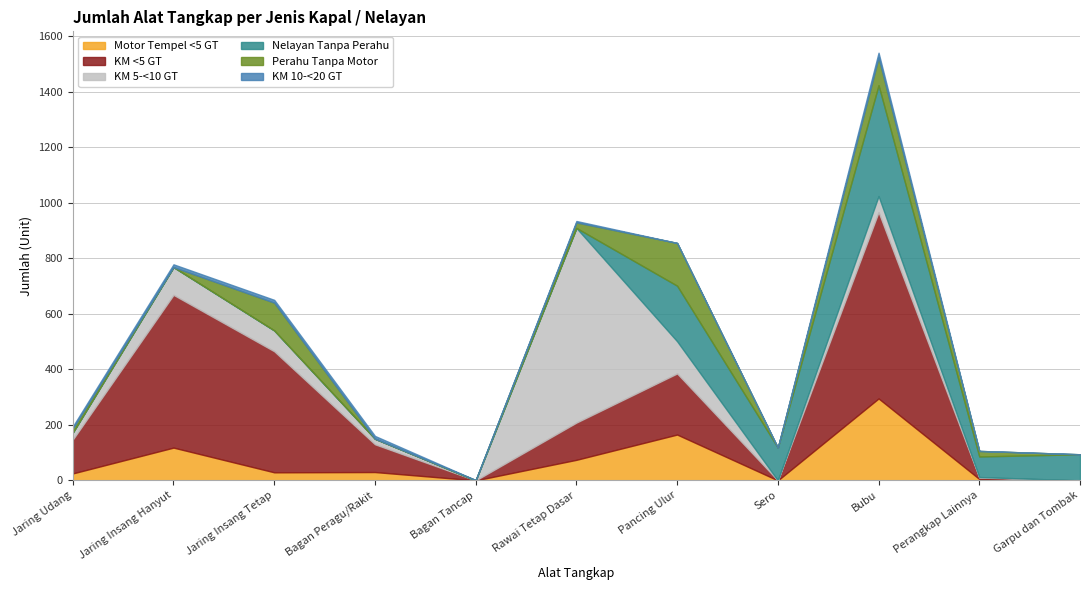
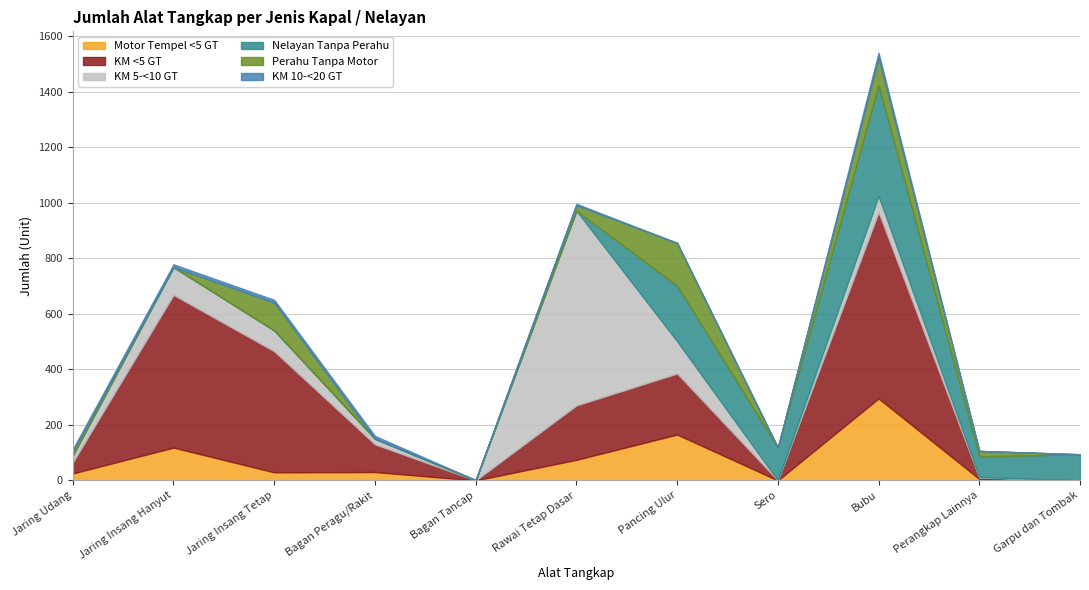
KM <5 GT, Jaring Udang: 120 -> 40
KM <5 GT, Rawai Tetap Dasar: 130 -> 200
